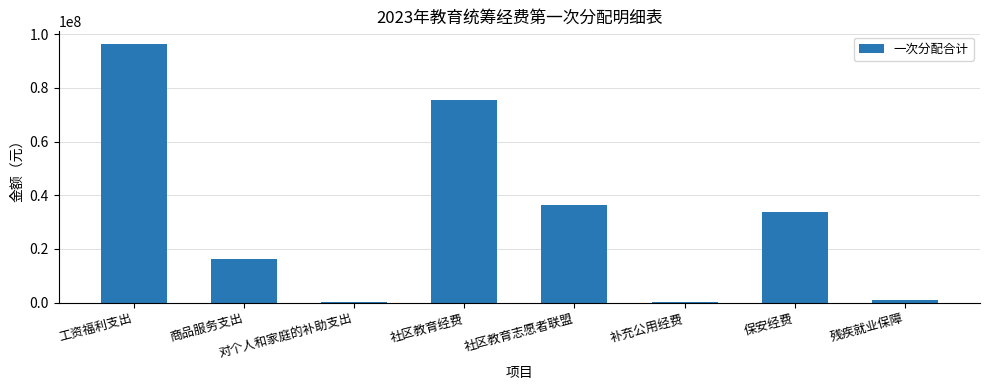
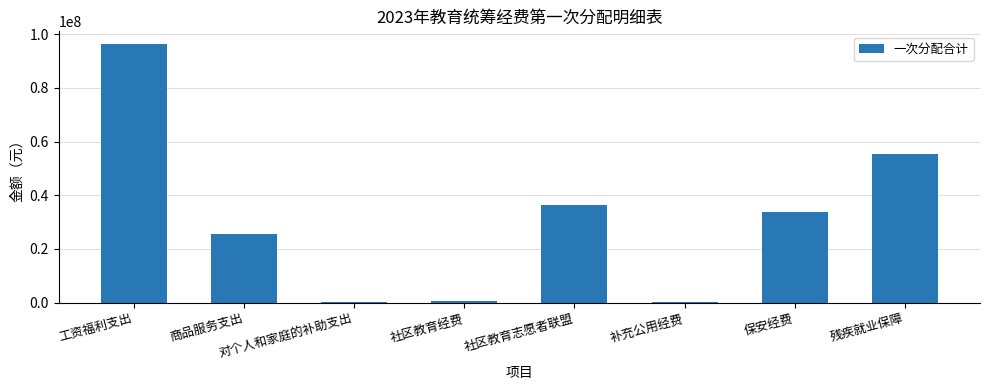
商品服务支出: 16000000 -> 26000000
社区教育经费: 75000000 -> 0
残疾就业保障: 1000000 -> 55000000
